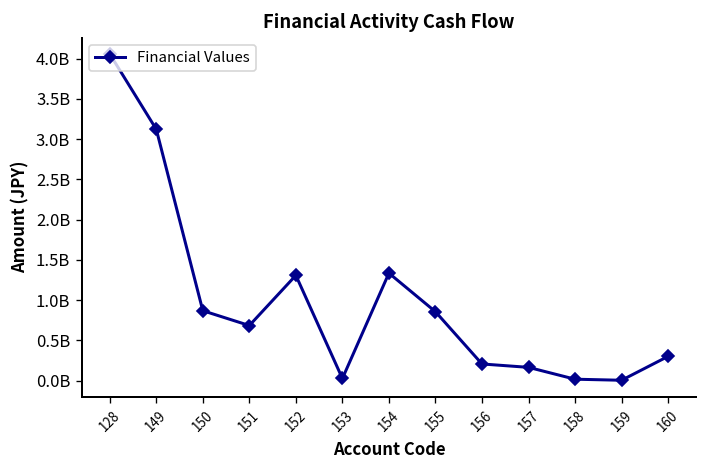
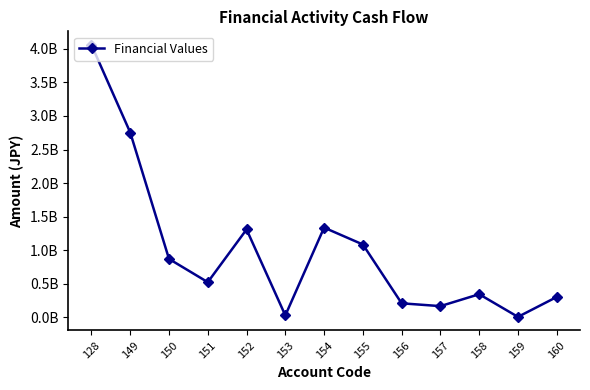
149: 3100000000 -> 2800000000
151: 700000000 -> 500000000
155: 900000000 -> 1100000000
158: 0 -> 300000000
